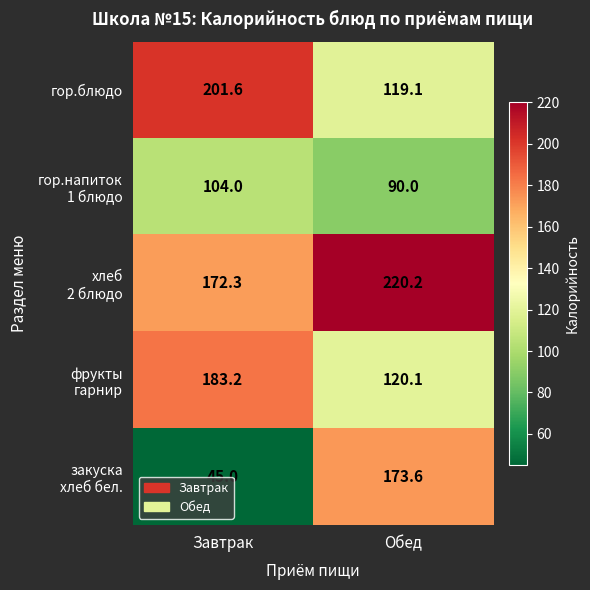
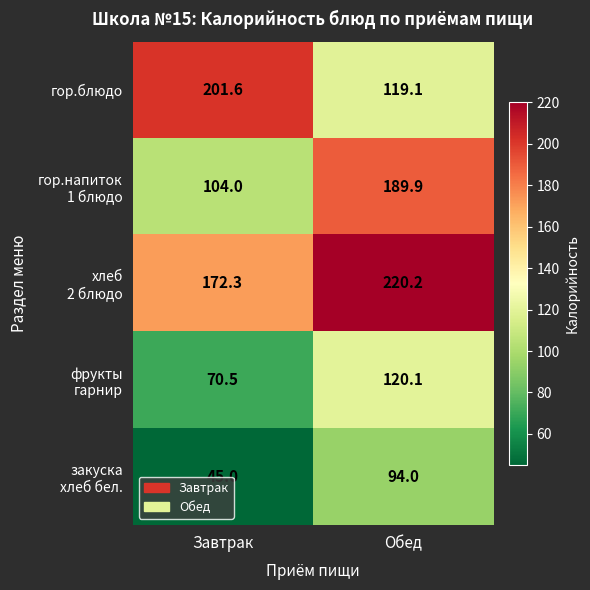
гор.напиток 1 блюдо, Обед: 90.0 -> 189.9
фрукты гарнир, Завтрак: 183.2 -> 70.5
закуска хлеб бел., Обед: 173.6 -> 94.0
